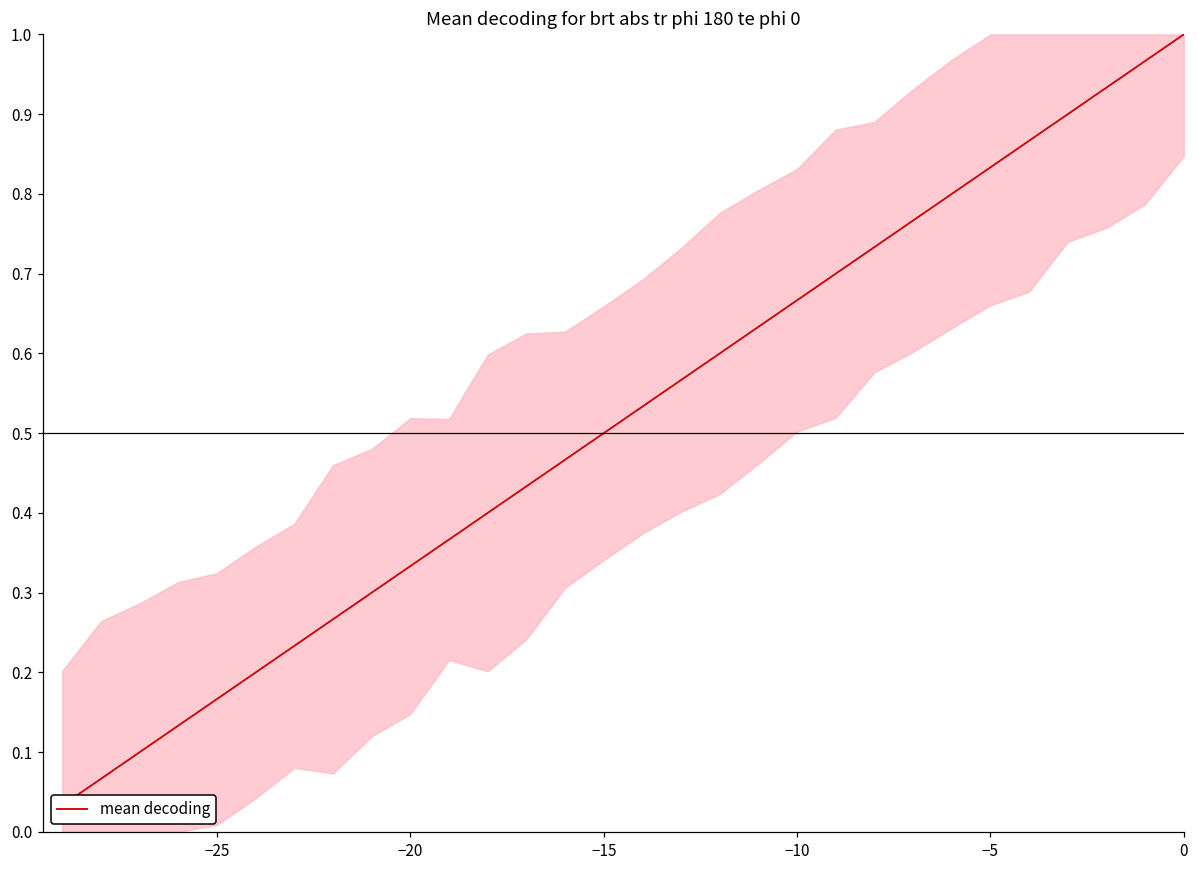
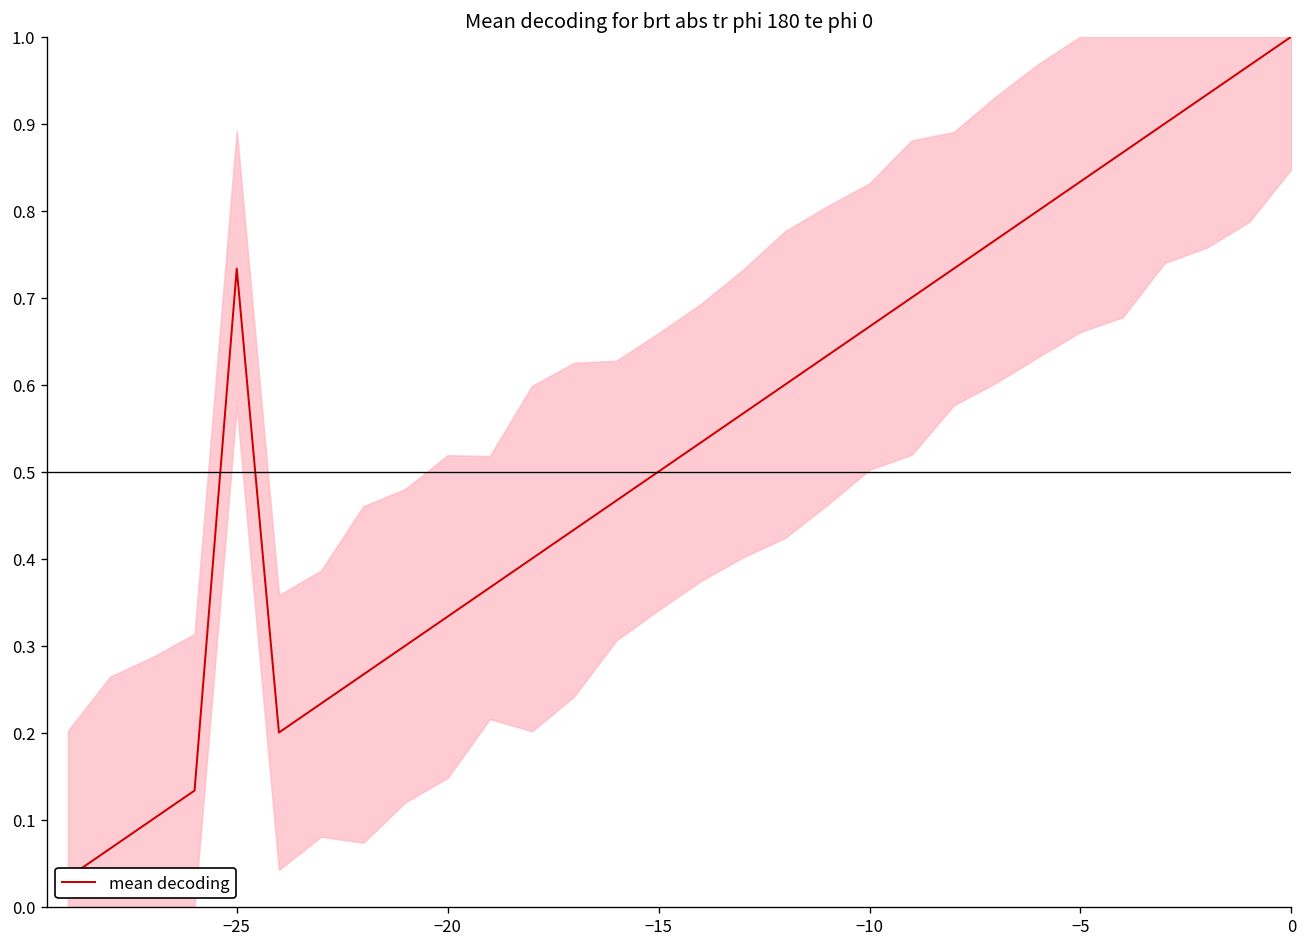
mean decoding, −25: 0.17 -> 0.73
